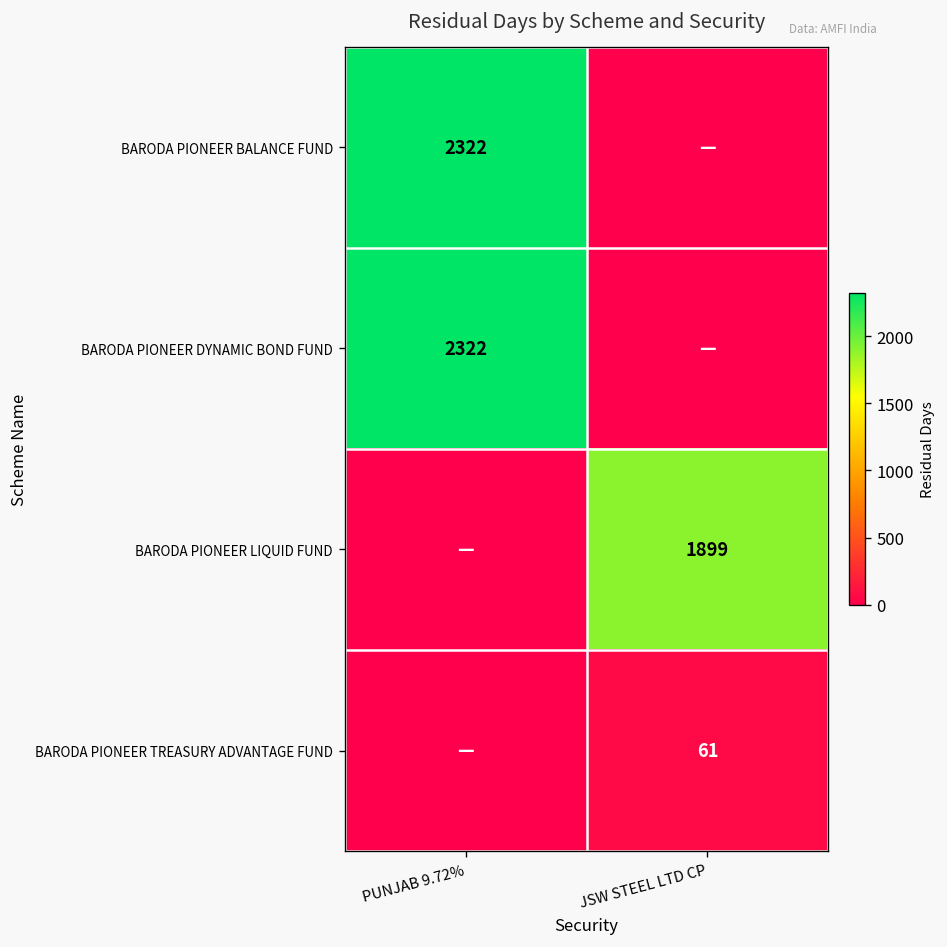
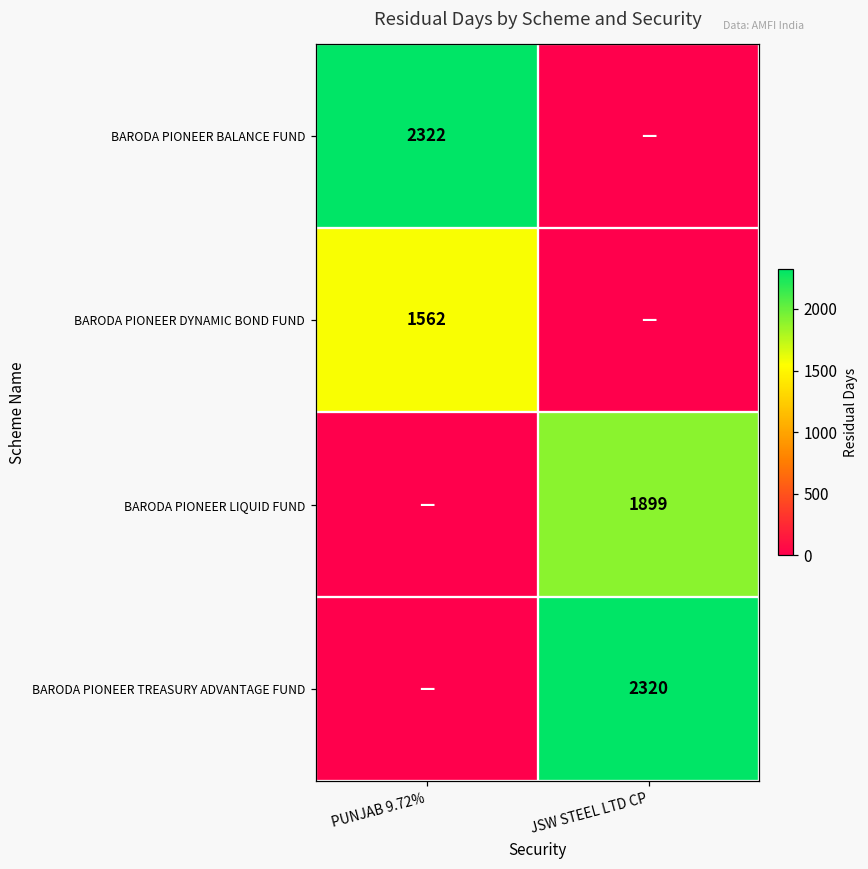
BARODA PIONEER DYNAMIC BOND FUND, PUNJAB 9.72%: 2322 -> 1562
BARODA PIONEER TREASURY ADVANTAGE FUND, JSW STEEL LTD CP: 61 -> 2320
